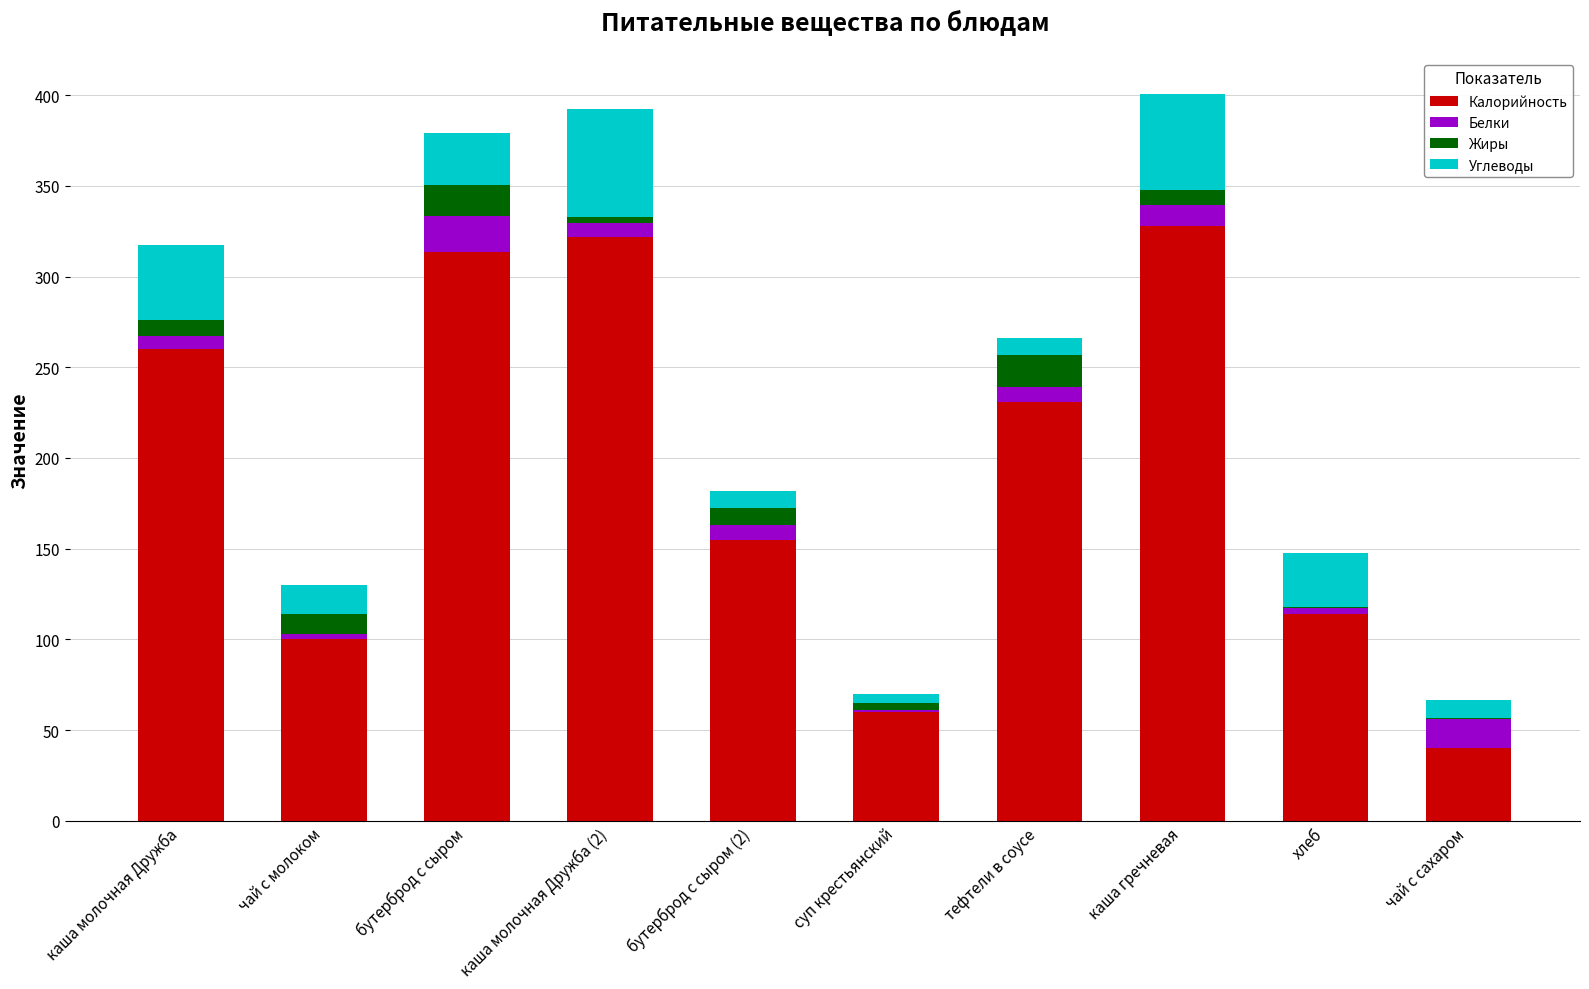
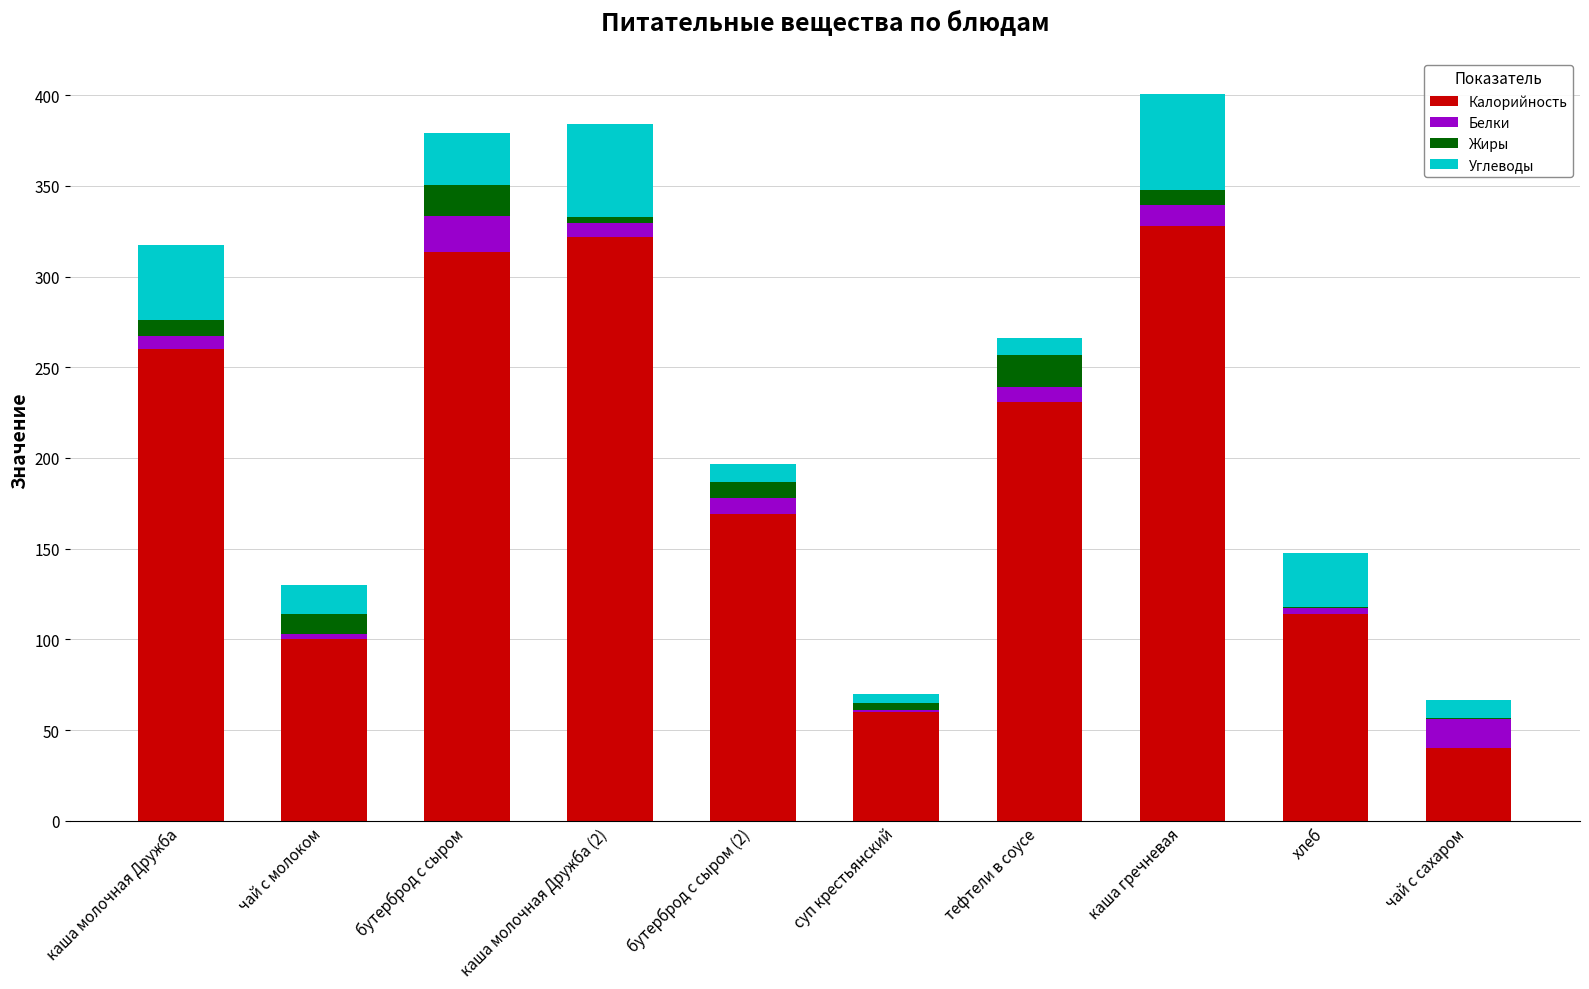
Углеводы, каша молочная Дружба (2): 60 -> 52
Калорийность, бутерброд с сыром (2): 155 -> 169
